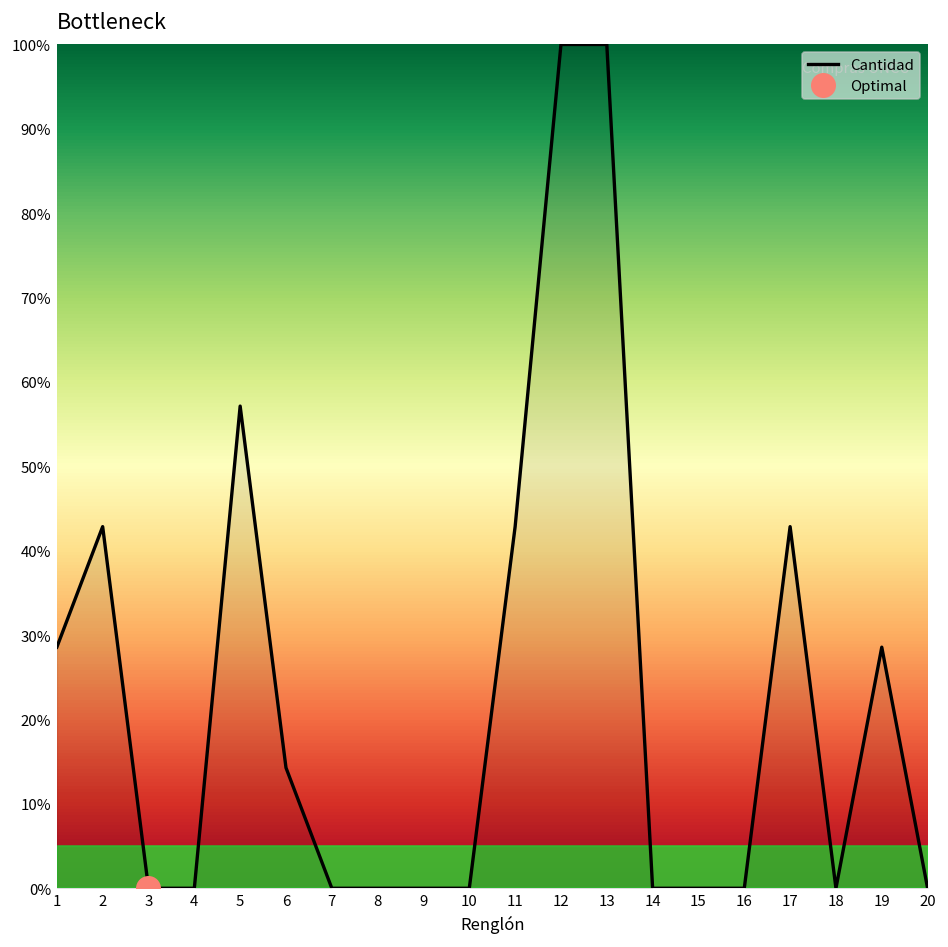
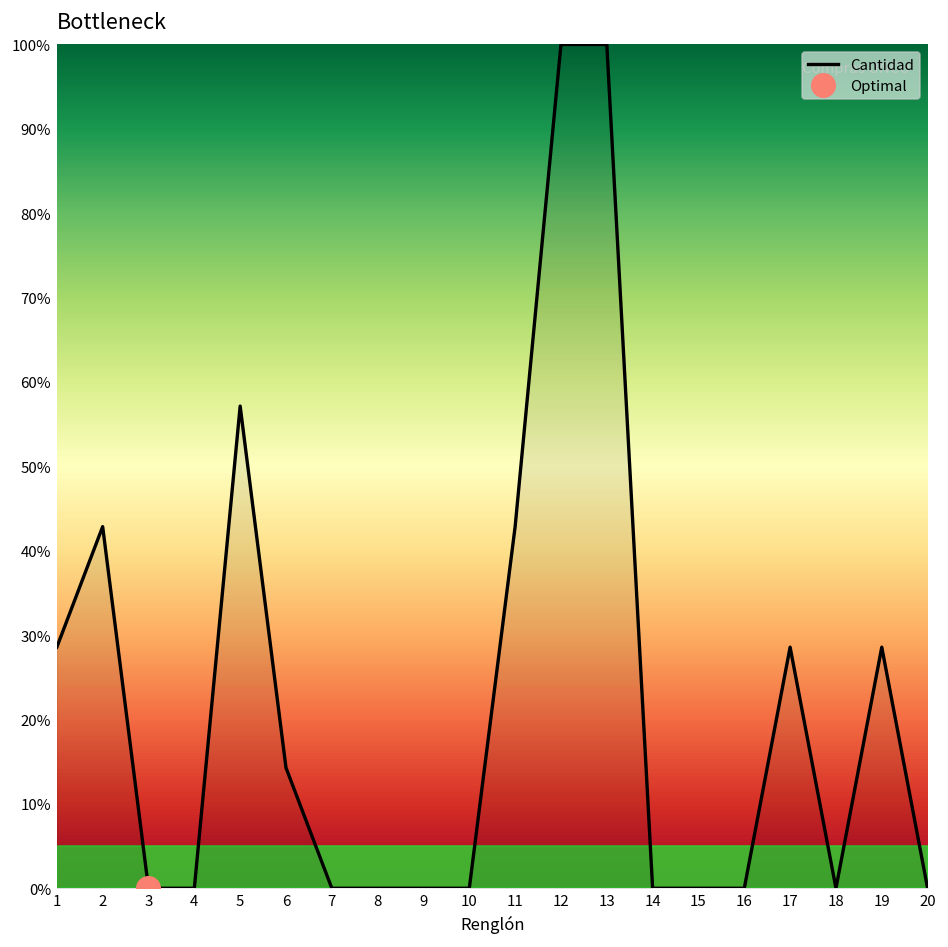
Cantidad, 17: 43% -> 29%
